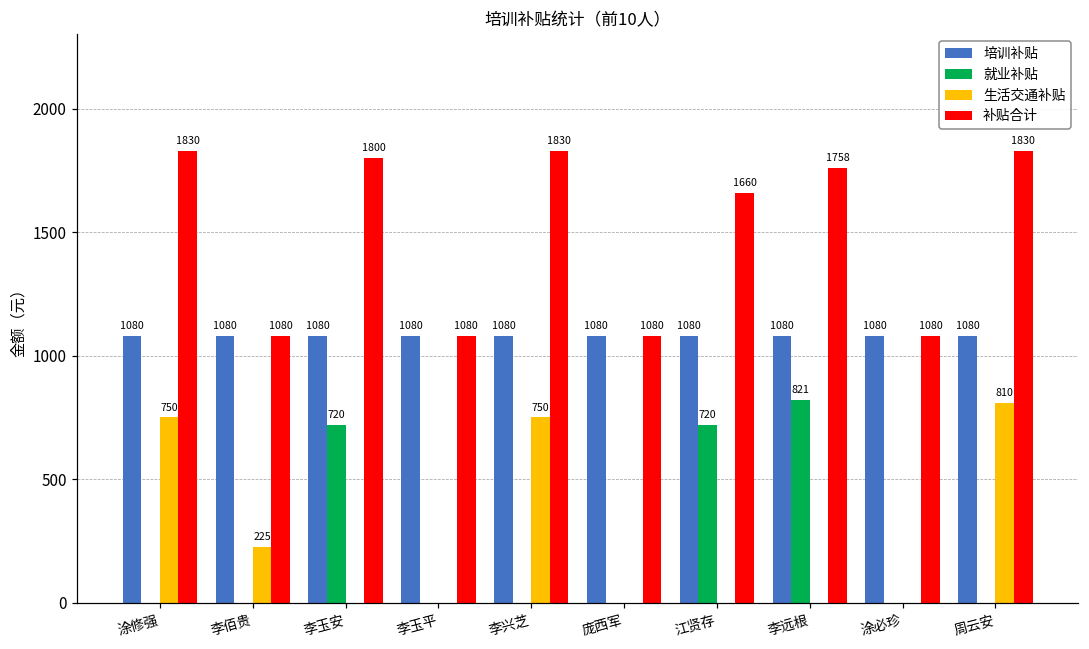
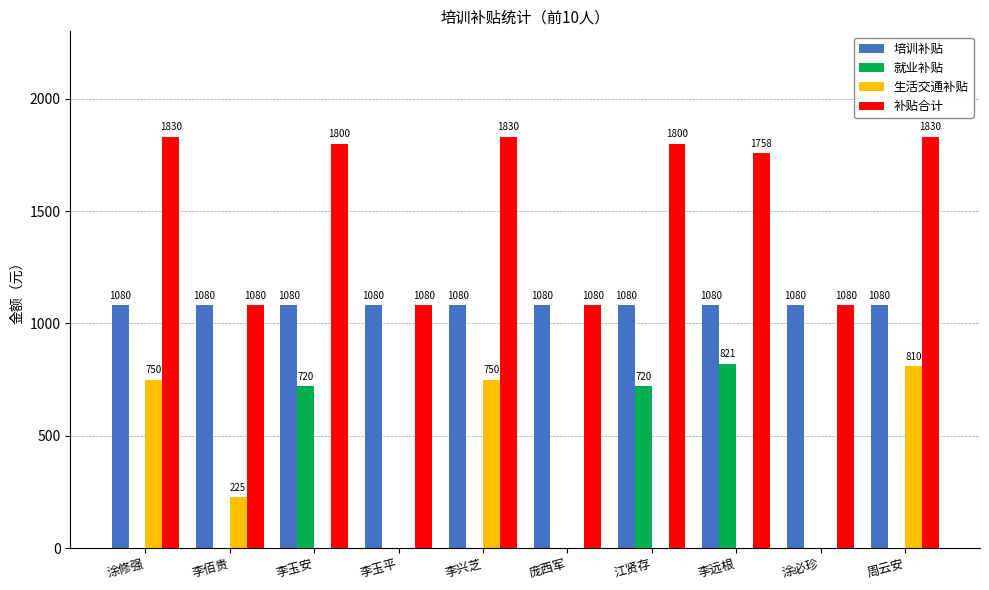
补贴合计, 江贤存: 1660 -> 1800
